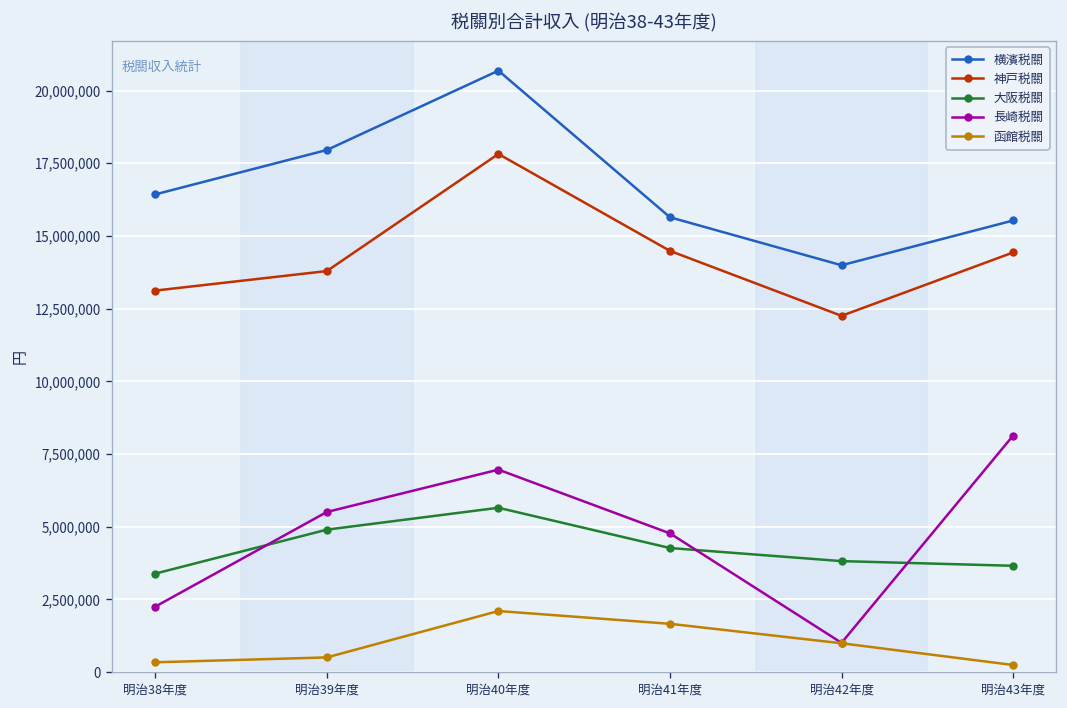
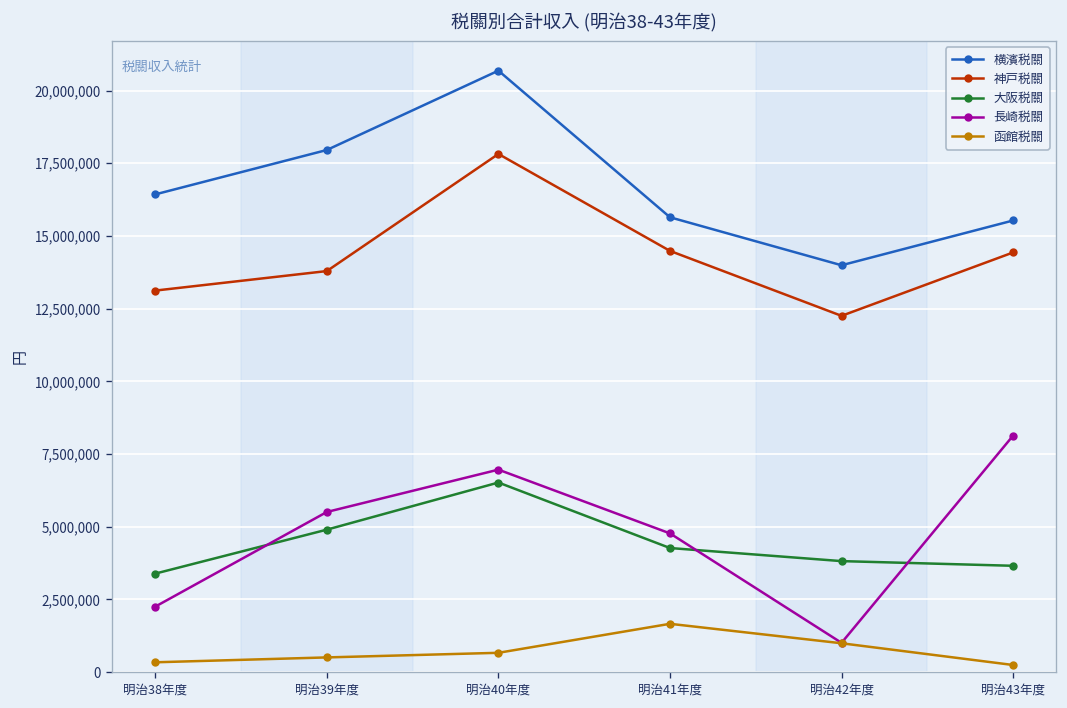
大阪税關, 明治40年度: 5,700,000 -> 6,500,000
函館税關, 明治40年度: 2,100,000 -> 700,000
